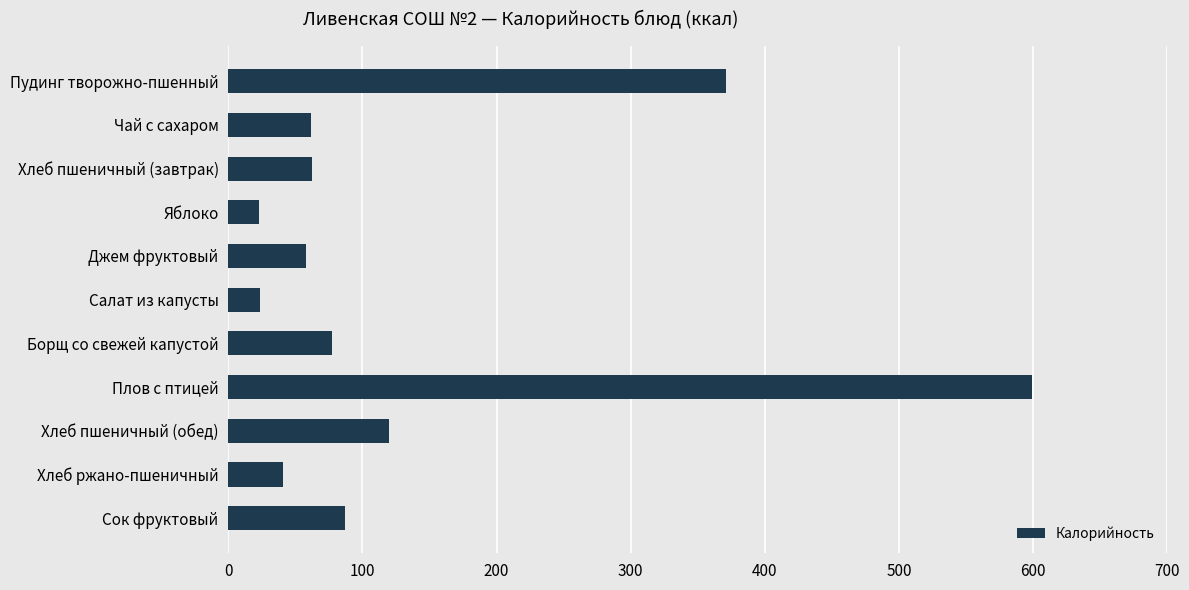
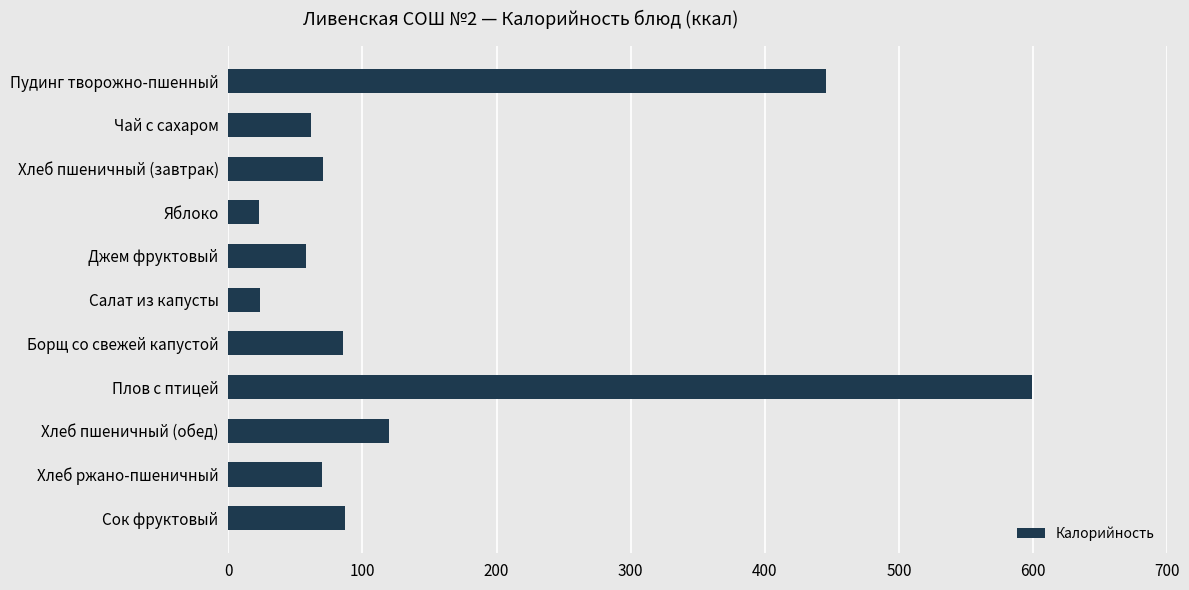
Пудинг творожно-пшенный: 371 -> 446
Хлеб пшеничный (завтрак): 63 -> 71
Борщ со свежей капустой: 77 -> 86
Хлеб ржано-пшеничный: 41 -> 70
